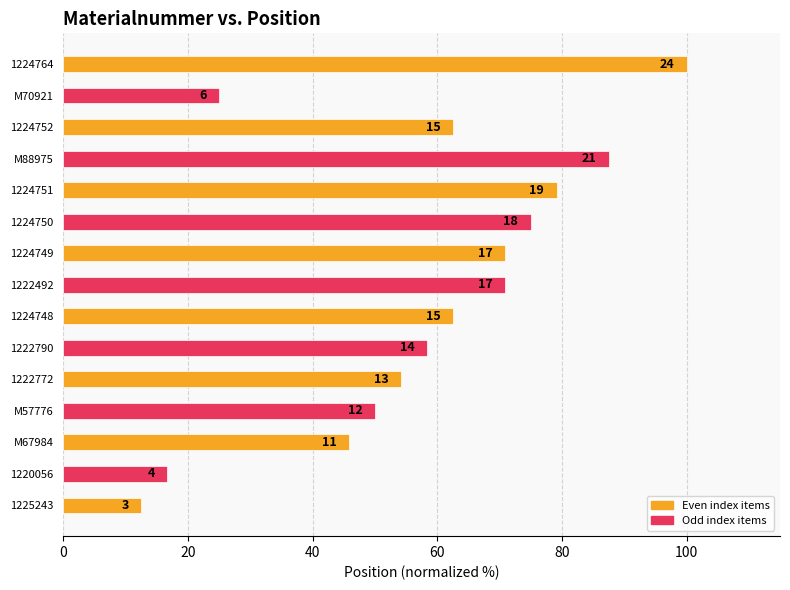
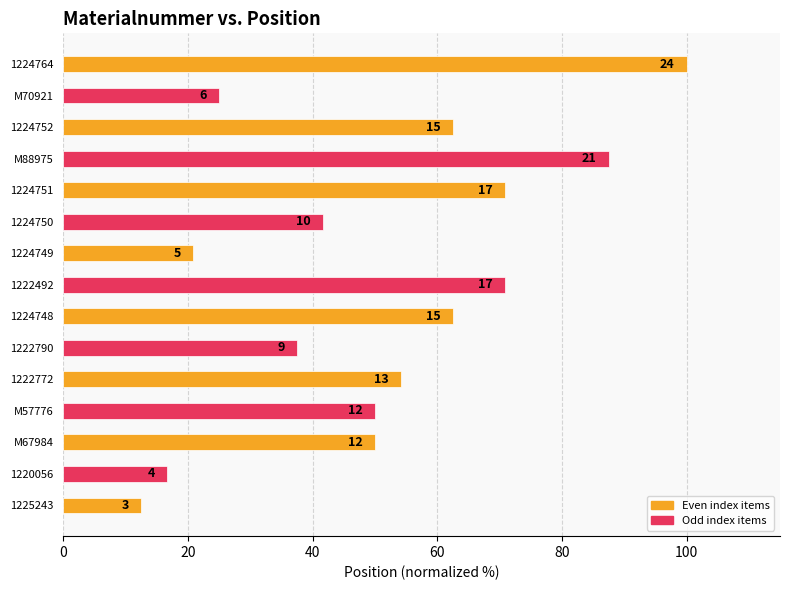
1224751: 19 -> 17
1224750: 18 -> 10
1224749: 17 -> 5
1222790: 14 -> 9
M67984: 11 -> 12
